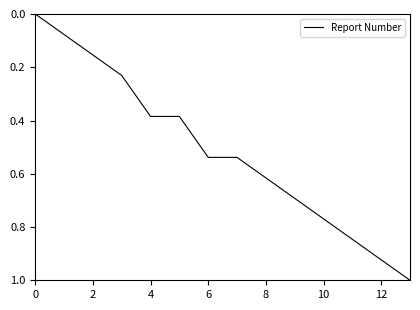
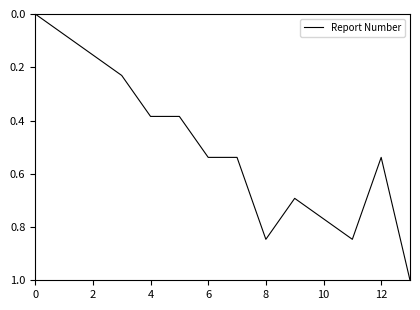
8: 0.62 -> 0.85
12: 0.92 -> 0.54
